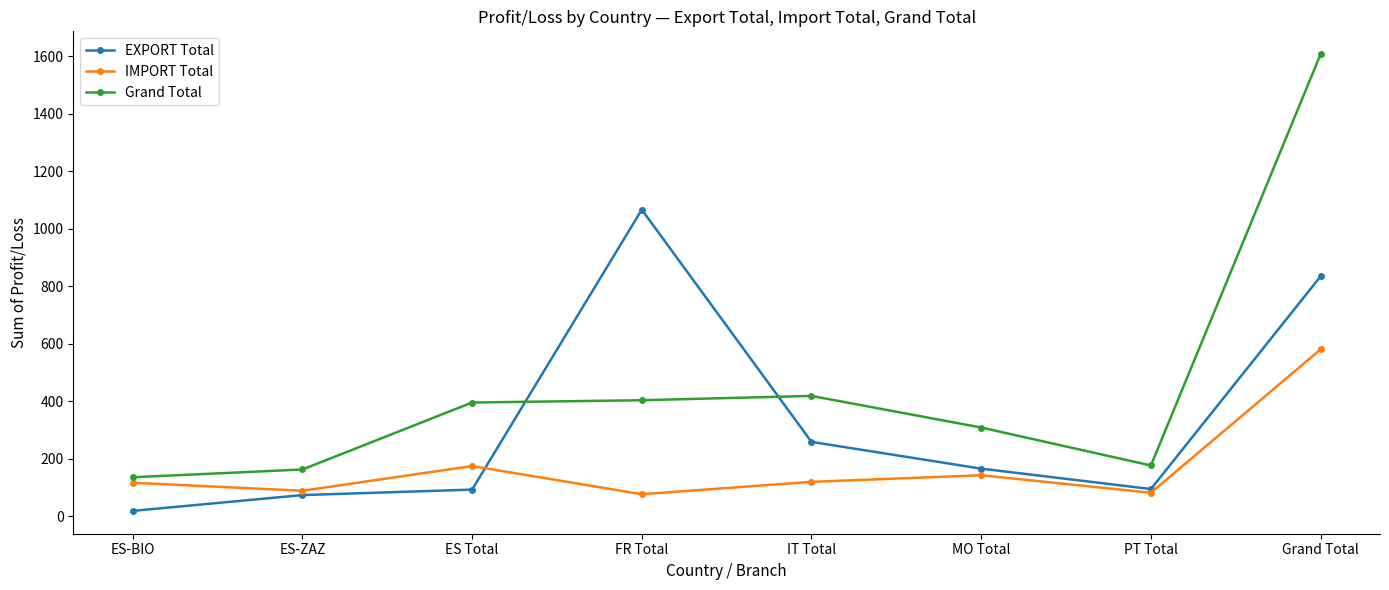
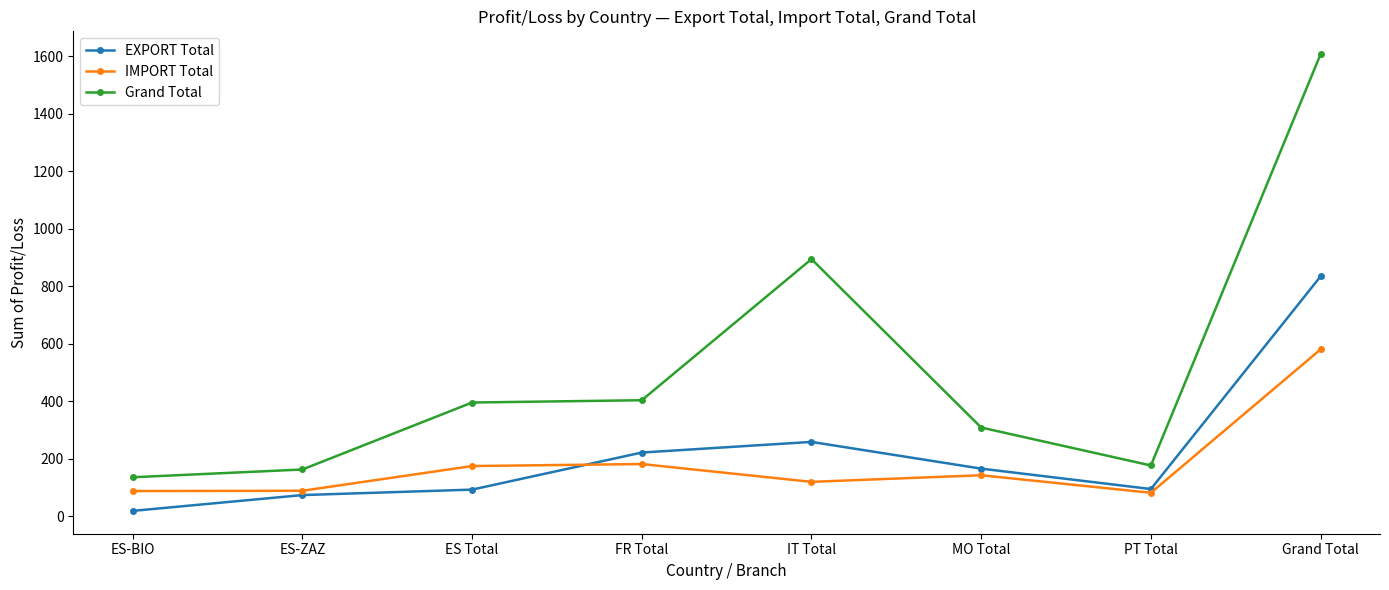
IMPORT Total, ES-BIO: 120 -> 90
EXPORT Total, FR Total: 1070 -> 220
IMPORT Total, FR Total: 80 -> 180
Grand Total, IT Total: 420 -> 900
